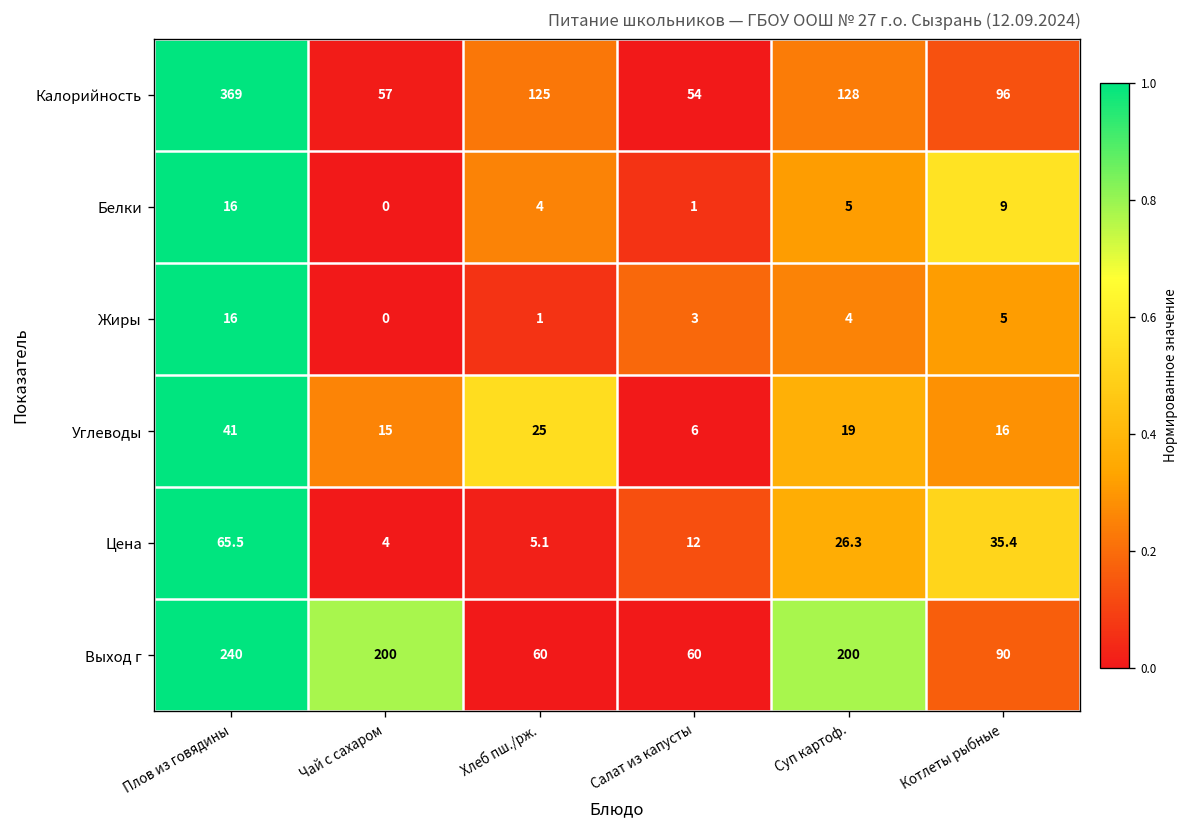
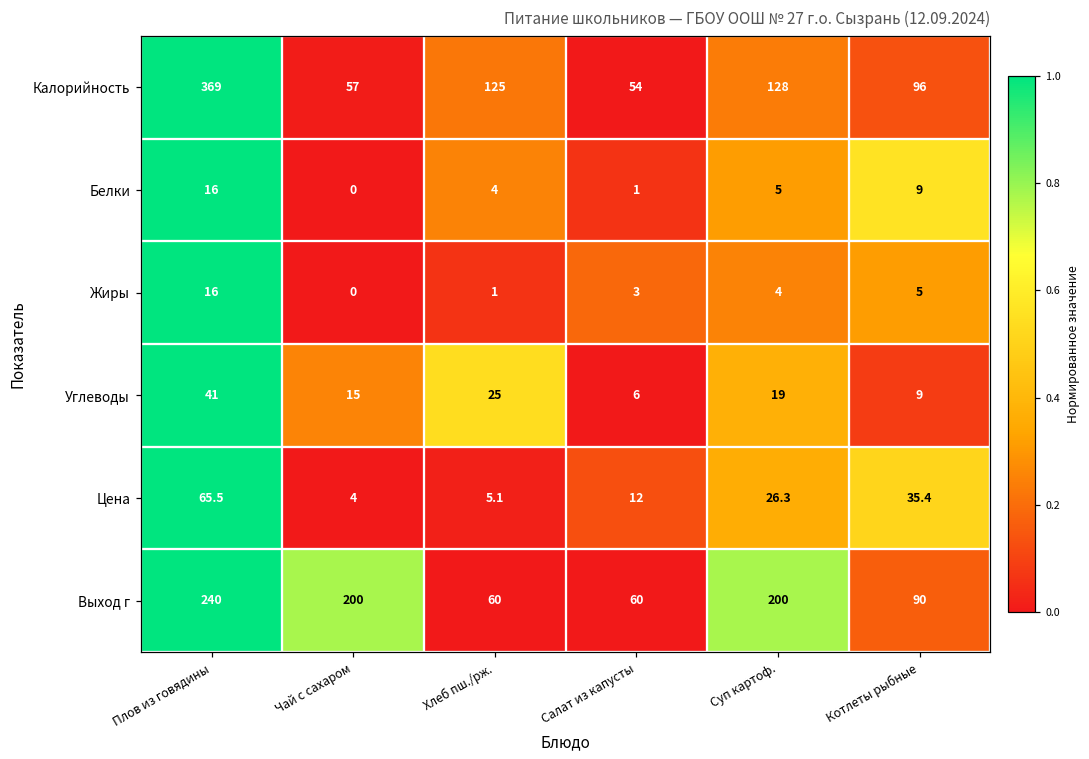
Углеводы, Котлеты рыбные: 16 -> 9
